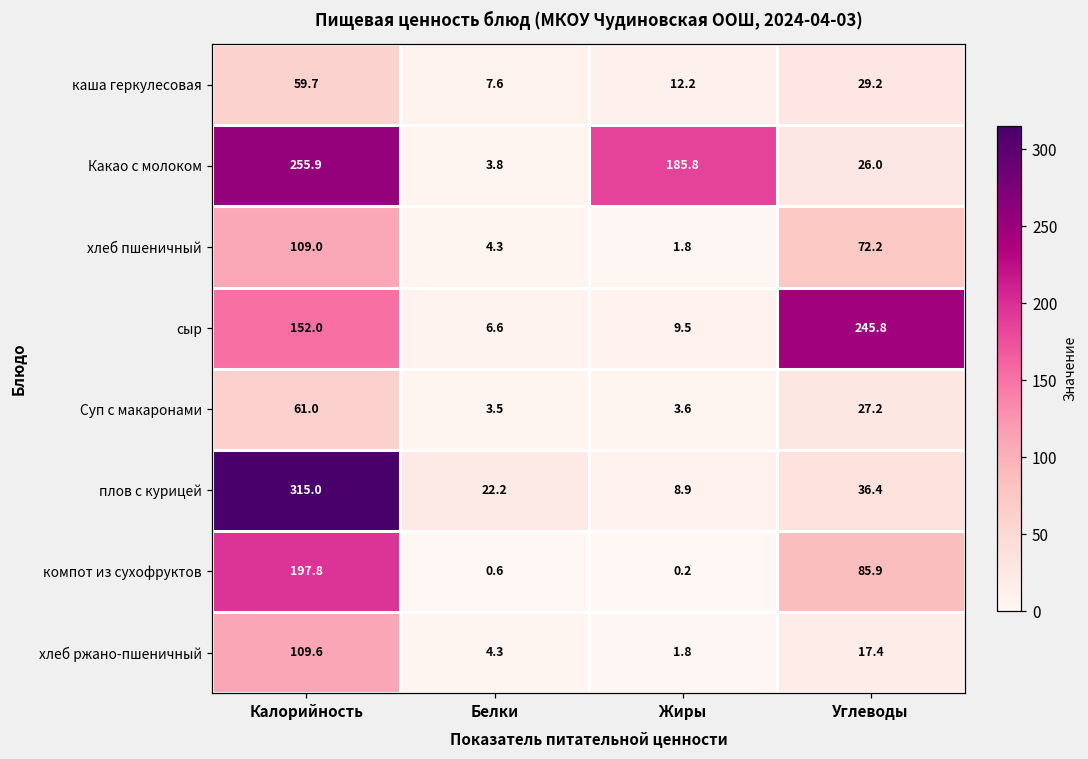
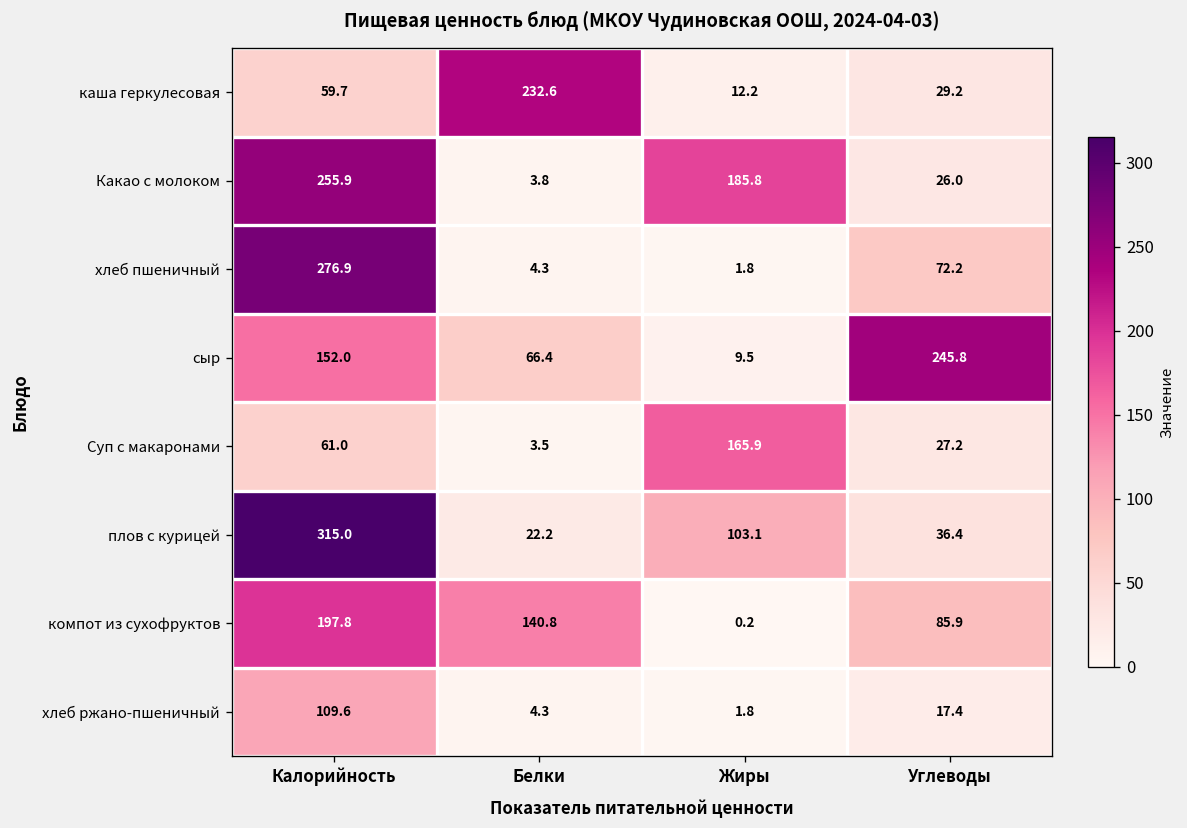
каша геркулесовая, Белки: 7.6 -> 232.6
хлеб пшеничный, Калорийность: 109.0 -> 276.9
сыр, Белки: 6.6 -> 66.4
Суп с макаронами, Жиры: 3.6 -> 165.9
плов с курицей, Жиры: 8.9 -> 103.1
компот из сухофруктов, Белки: 0.6 -> 140.8
